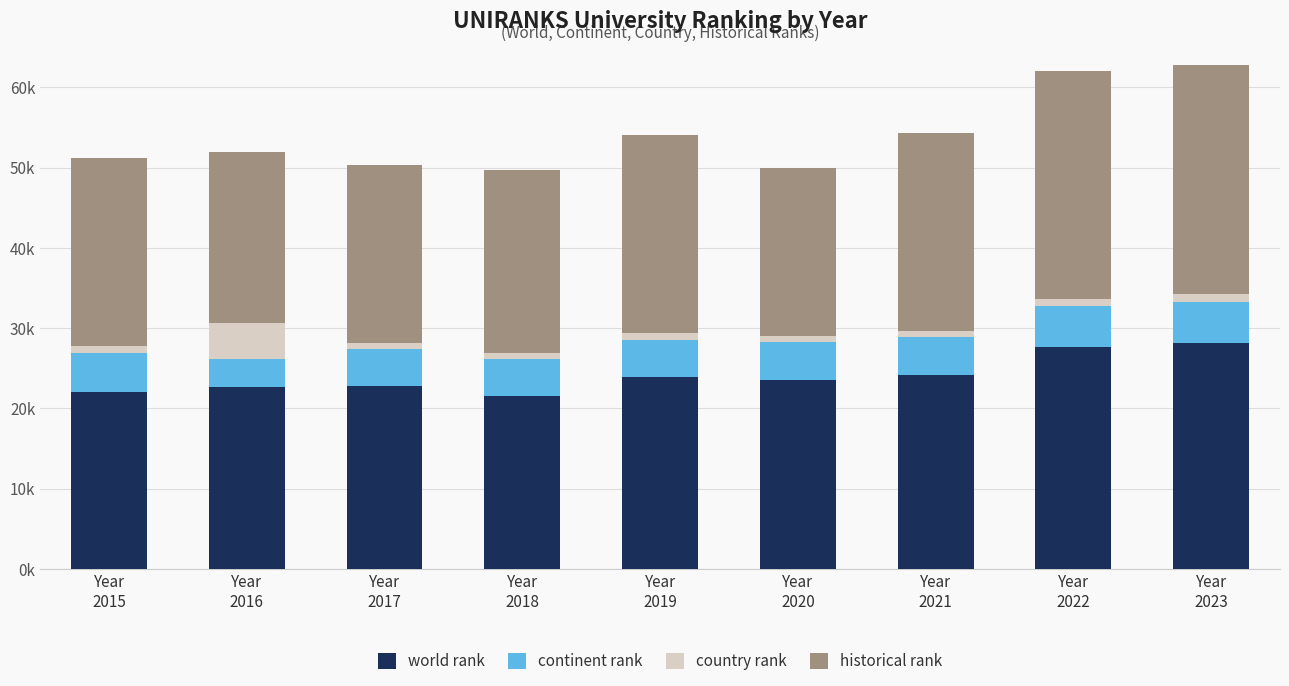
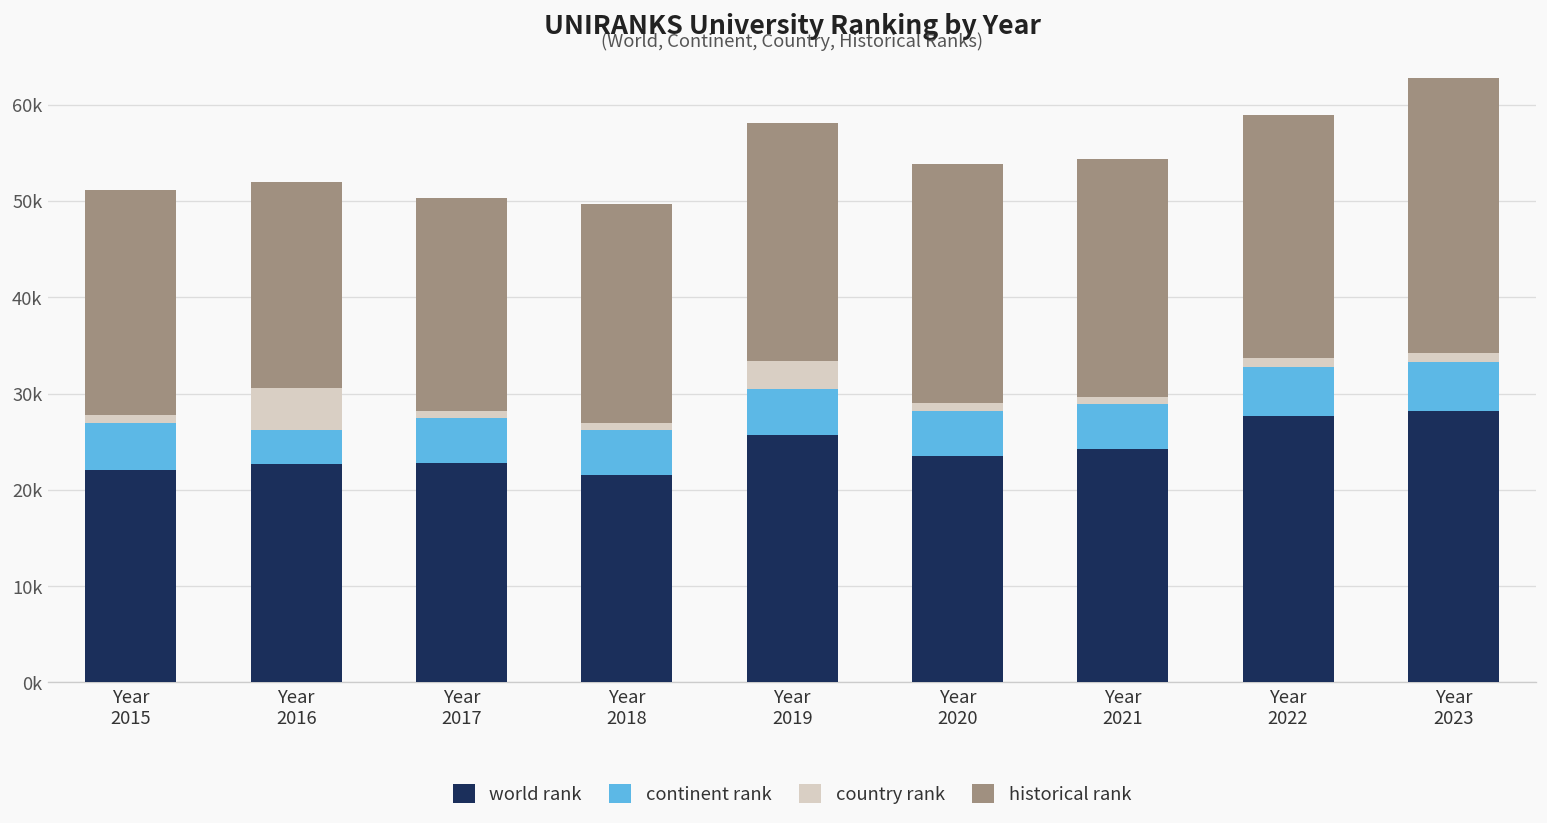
world rank, Year 2019: 24000 -> 26000
country rank, Year 2019: 1000 -> 3000
historical rank, Year 2020: 21000 -> 25000
historical rank, Year 2022: 28000 -> 25000
